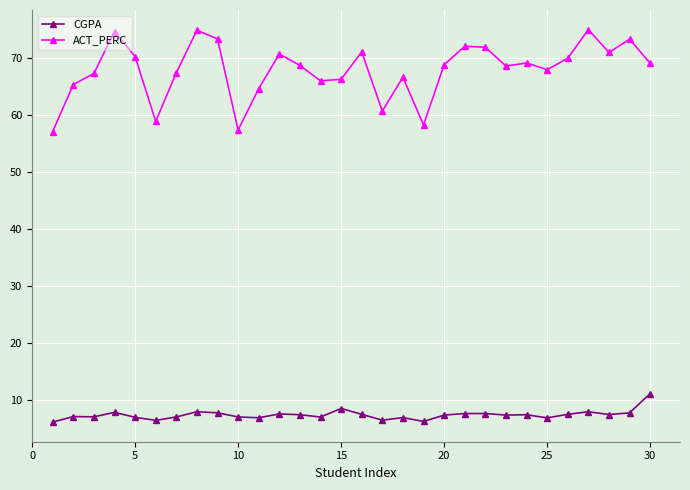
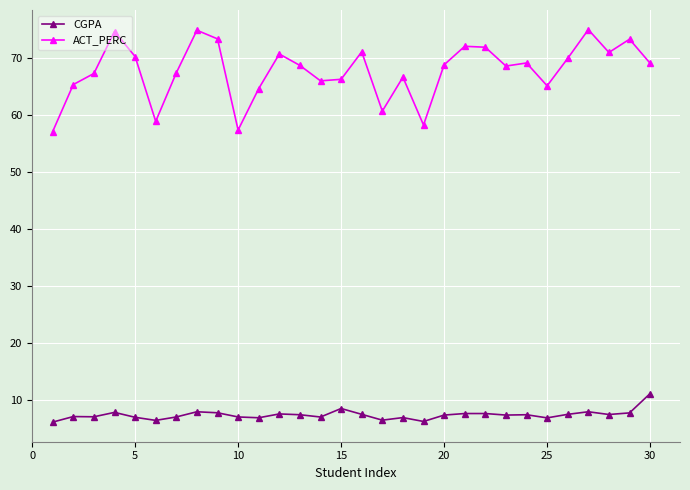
ACT_PERC, 25: 68 -> 65
